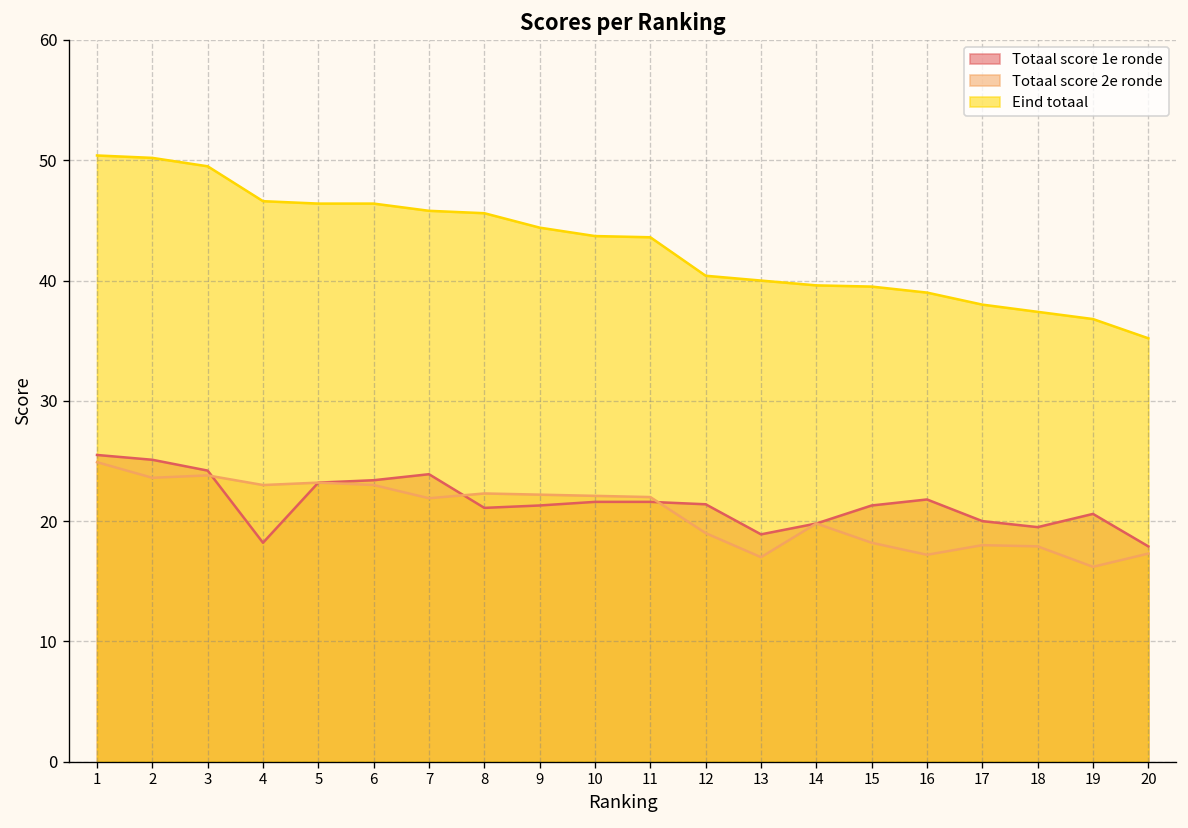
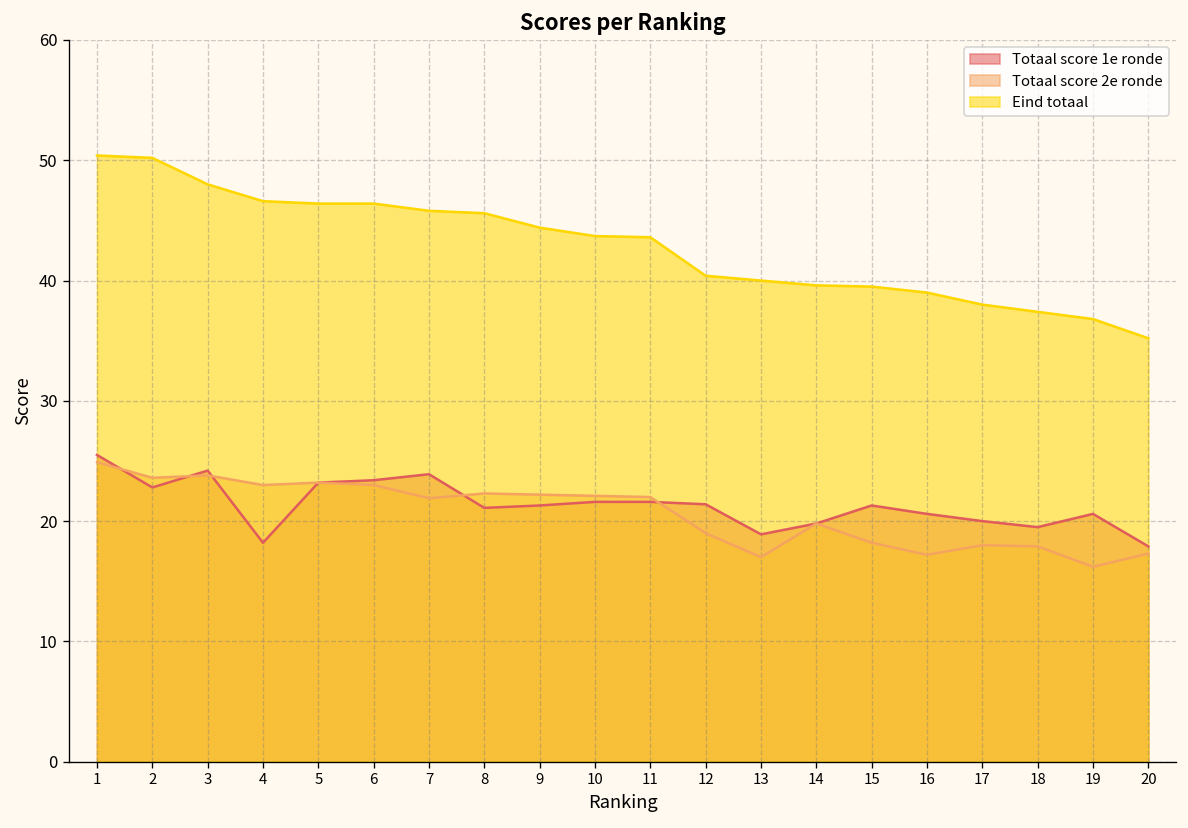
Totaal score 1e ronde, 2: 25.1 -> 22.8
Eind totaal, 3: 49.5 -> 48.0
Totaal score 1e ronde, 16: 21.8 -> 20.6
